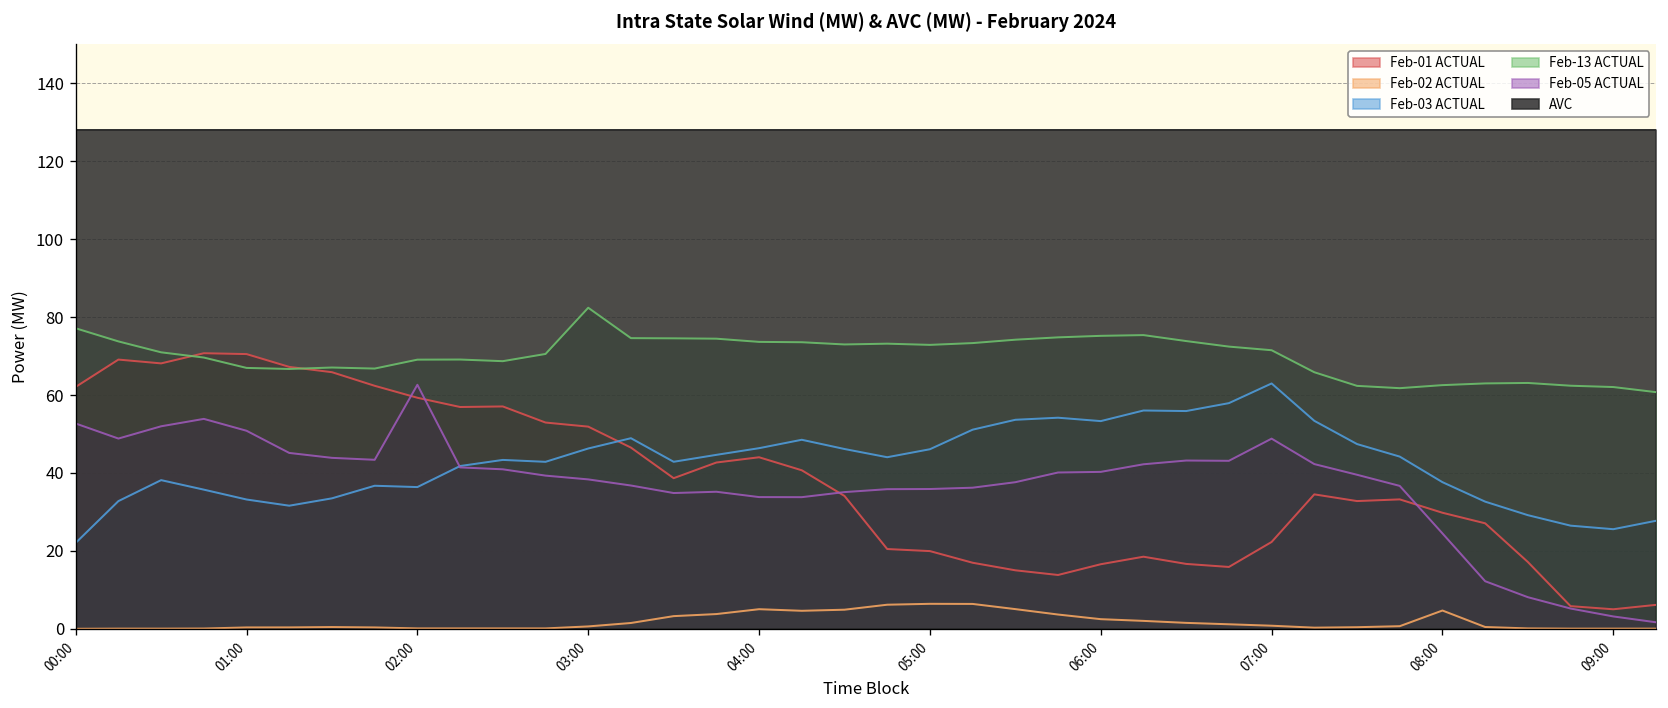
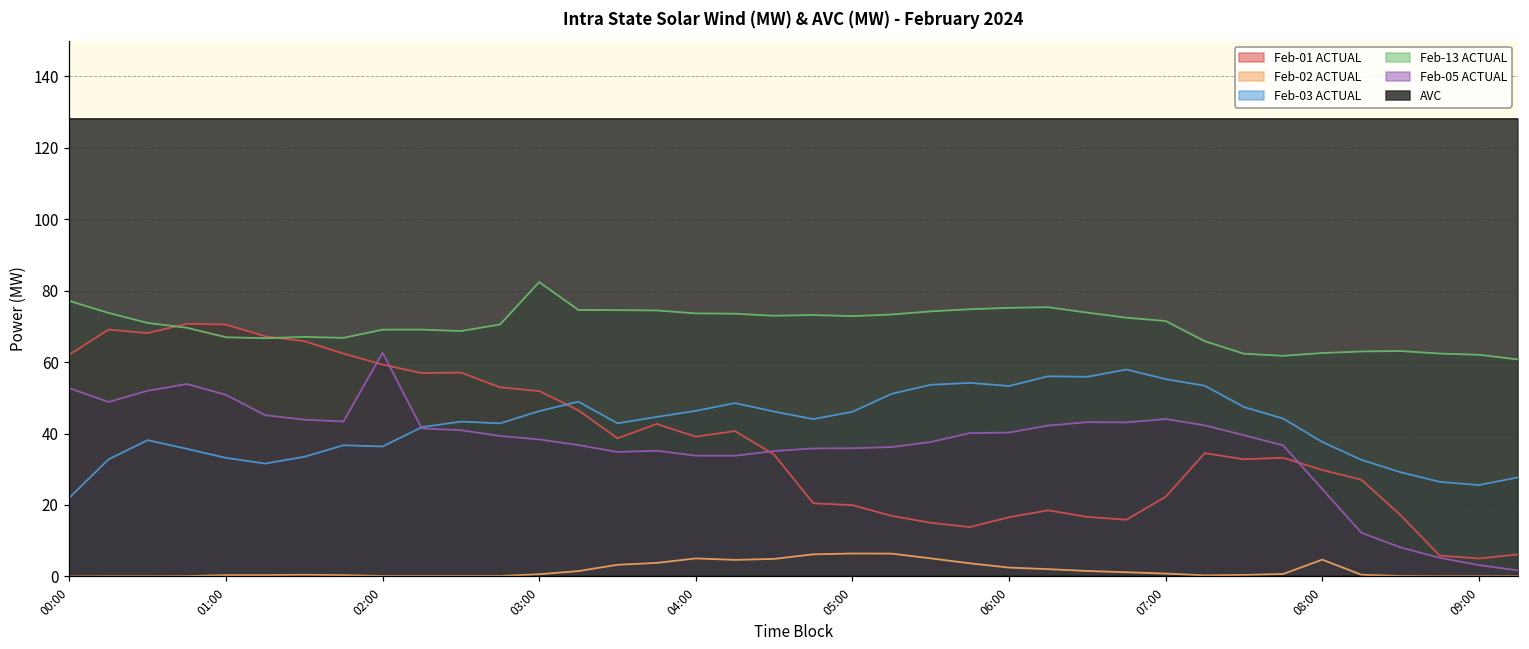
Feb-01 ACTUAL, 04:00: 44 -> 39
Feb-03 ACTUAL, 07:00: 63 -> 55
Feb-05 ACTUAL, 07:00: 49 -> 44
